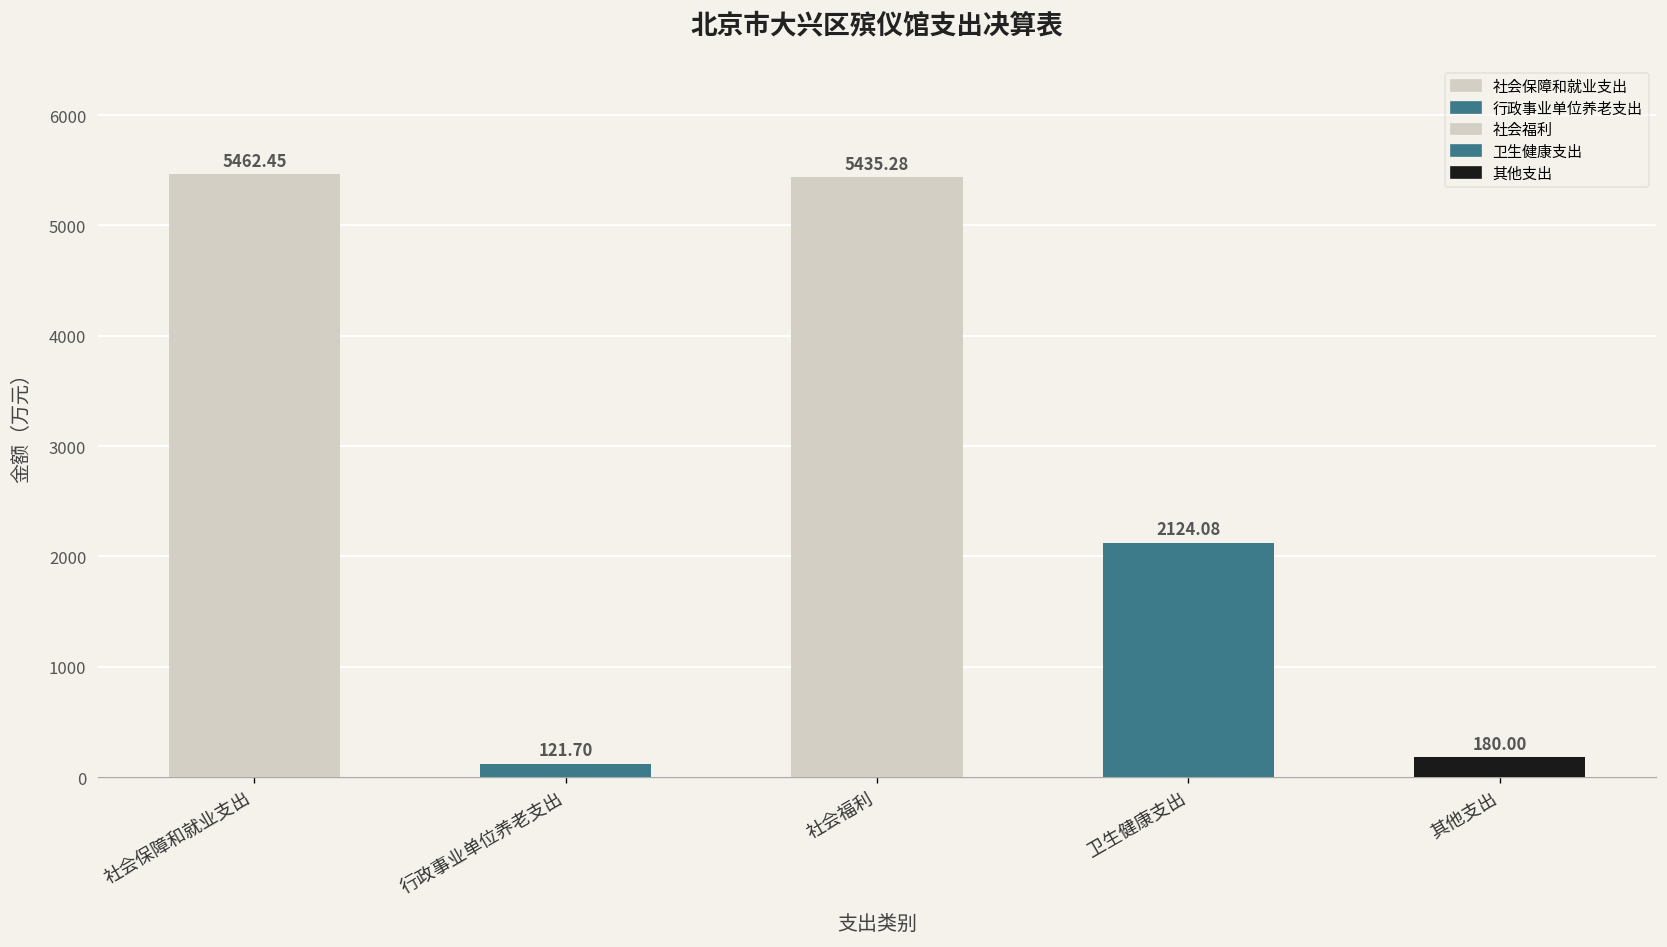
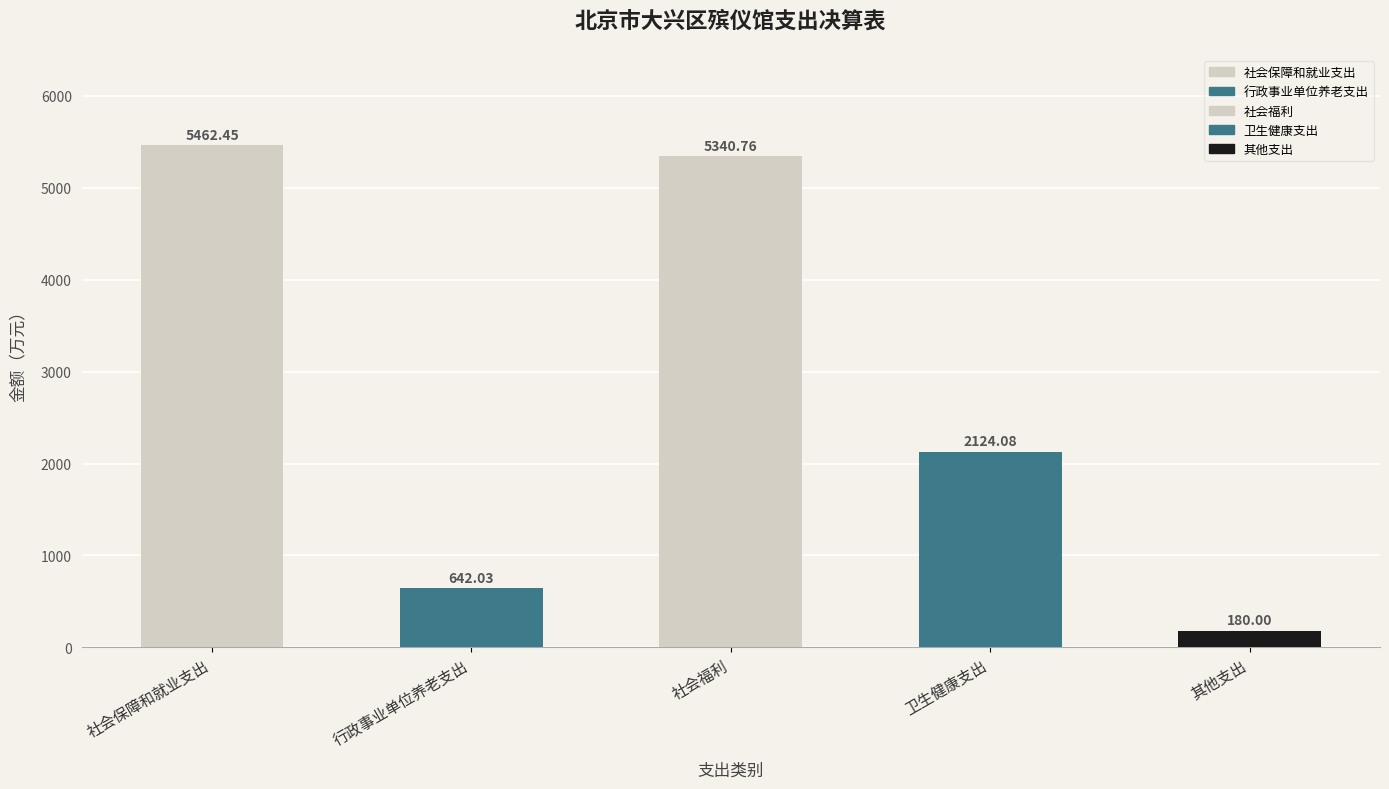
行政事业单位养老支出: 121.70 -> 642.03
社会福利: 5435.28 -> 5340.76
